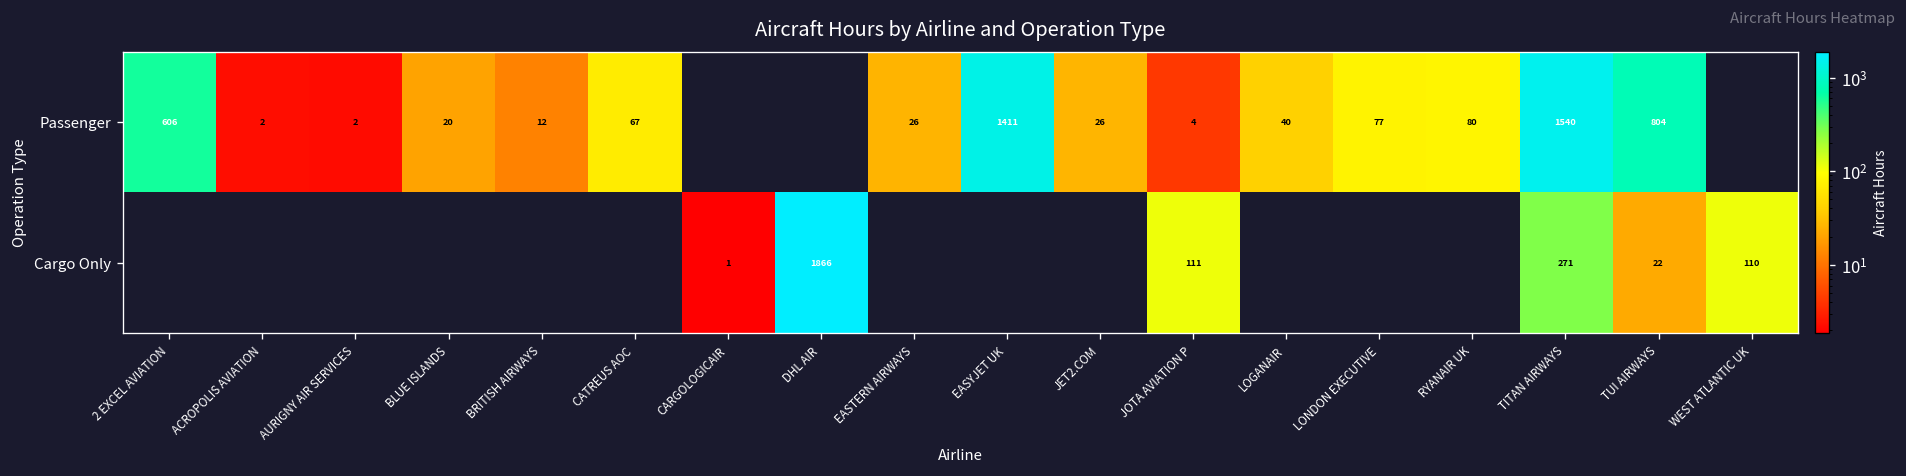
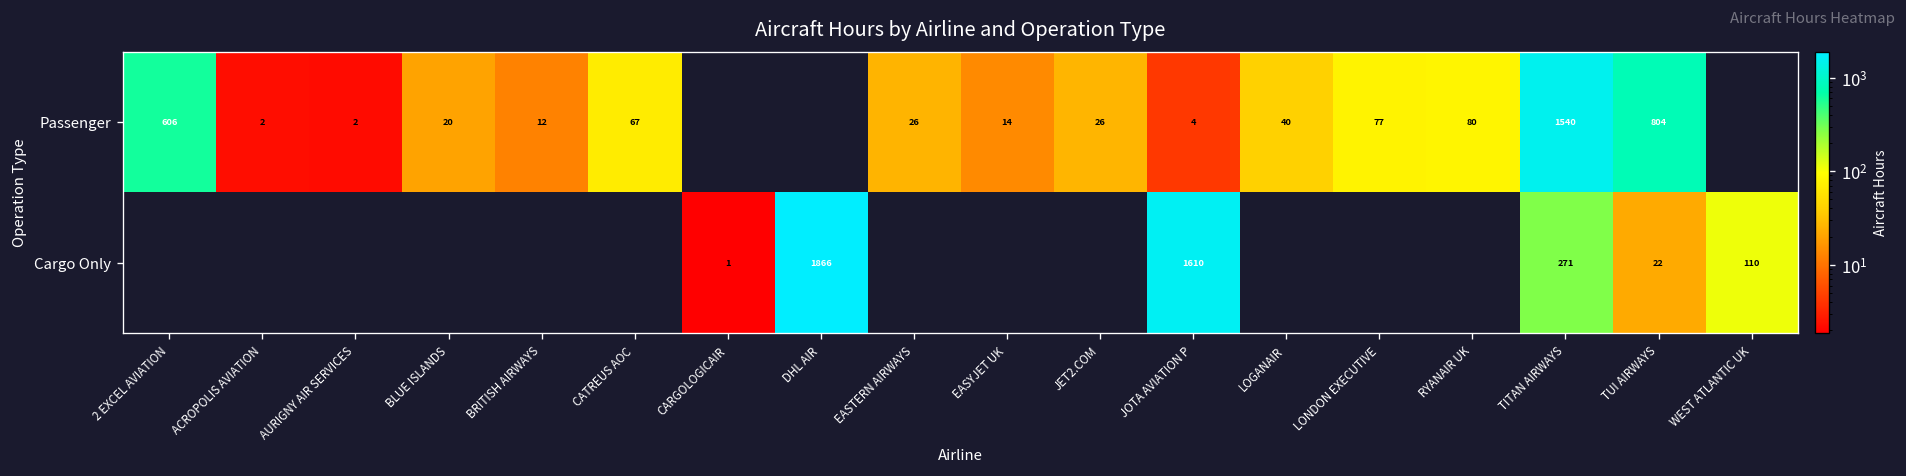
Passenger, EASYJET UK: 1411 -> 14
Cargo Only, JOTA AVIATION P: 111 -> 1610
